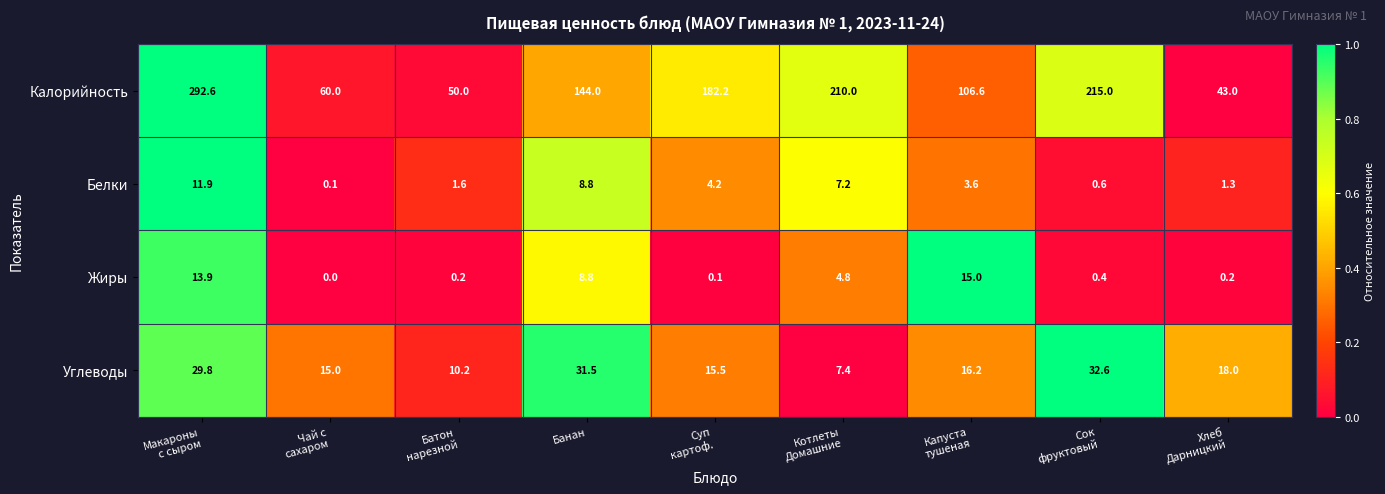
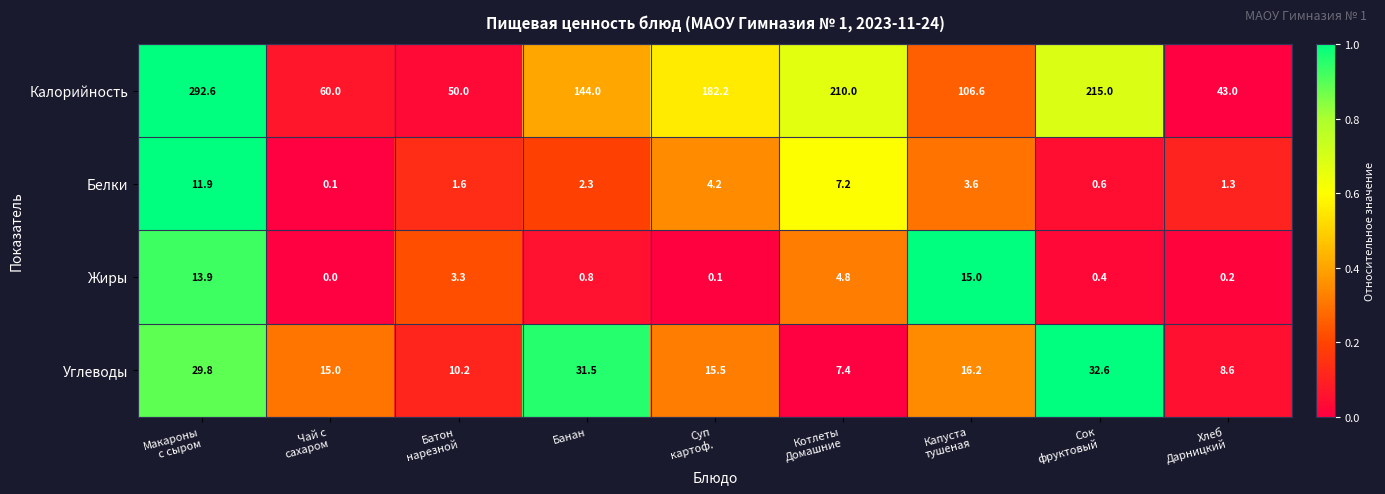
Белки, Банан: 8.8 -> 2.3
Жиры, Батон нарезной: 0.2 -> 3.3
Жиры, Банан: 8.8 -> 0.8
Углеводы, Хлеб Дарницкий: 18.0 -> 8.6
